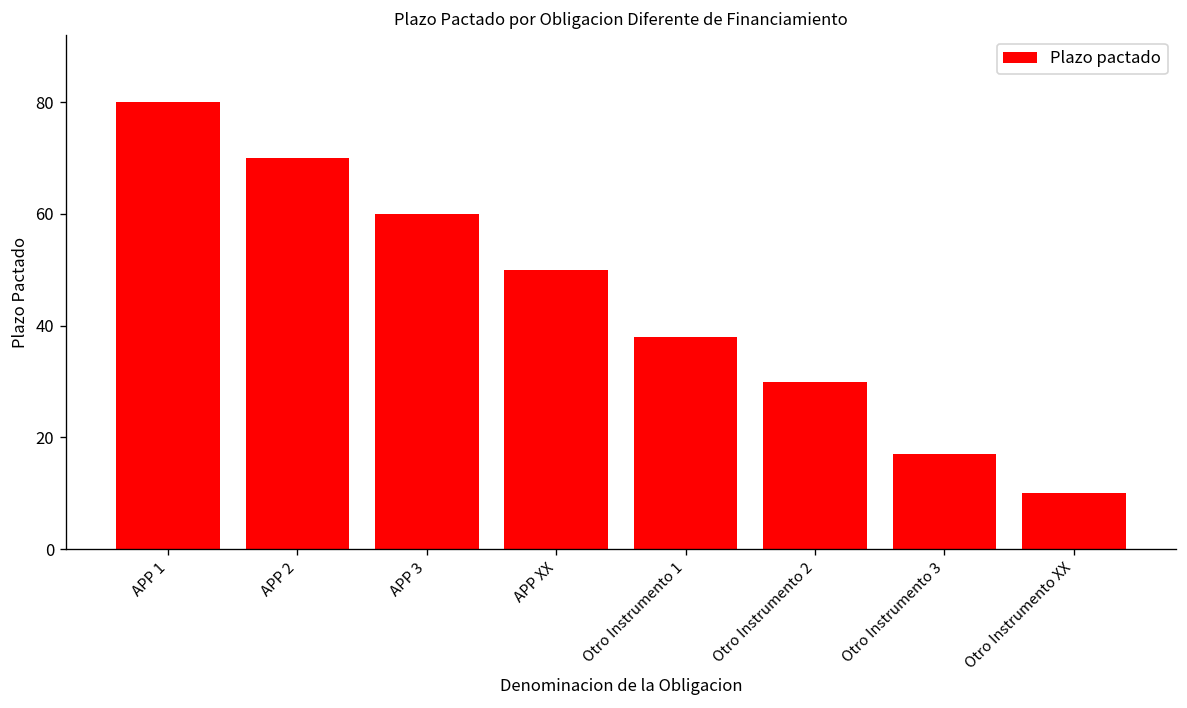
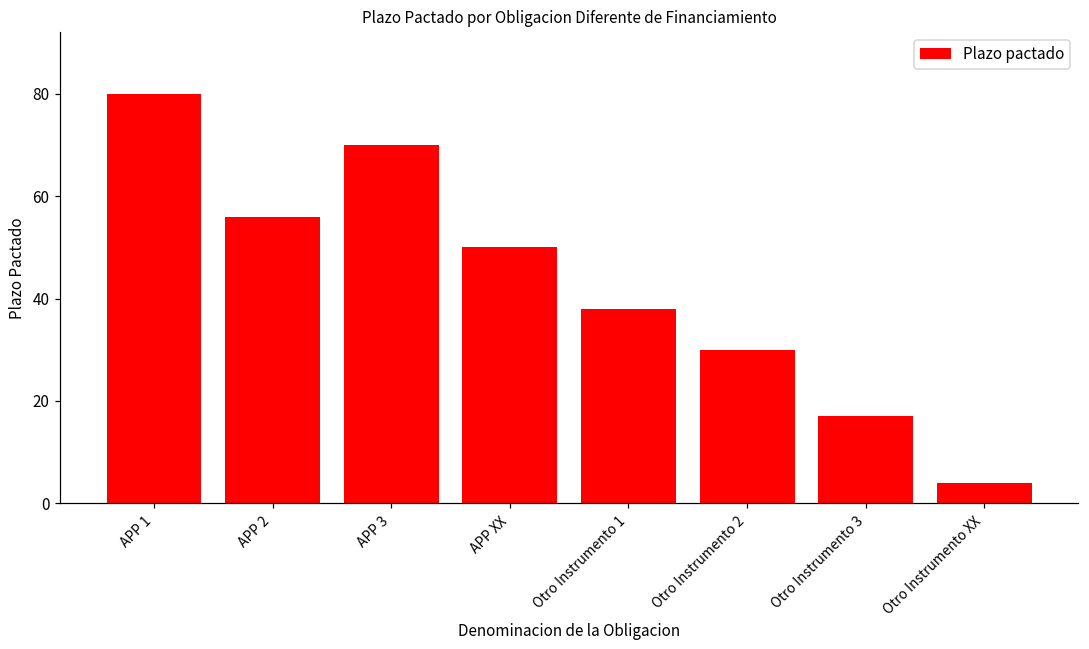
APP 2: 70 -> 56
APP 3: 60 -> 70
Otro Instrumento XX: 10 -> 4
